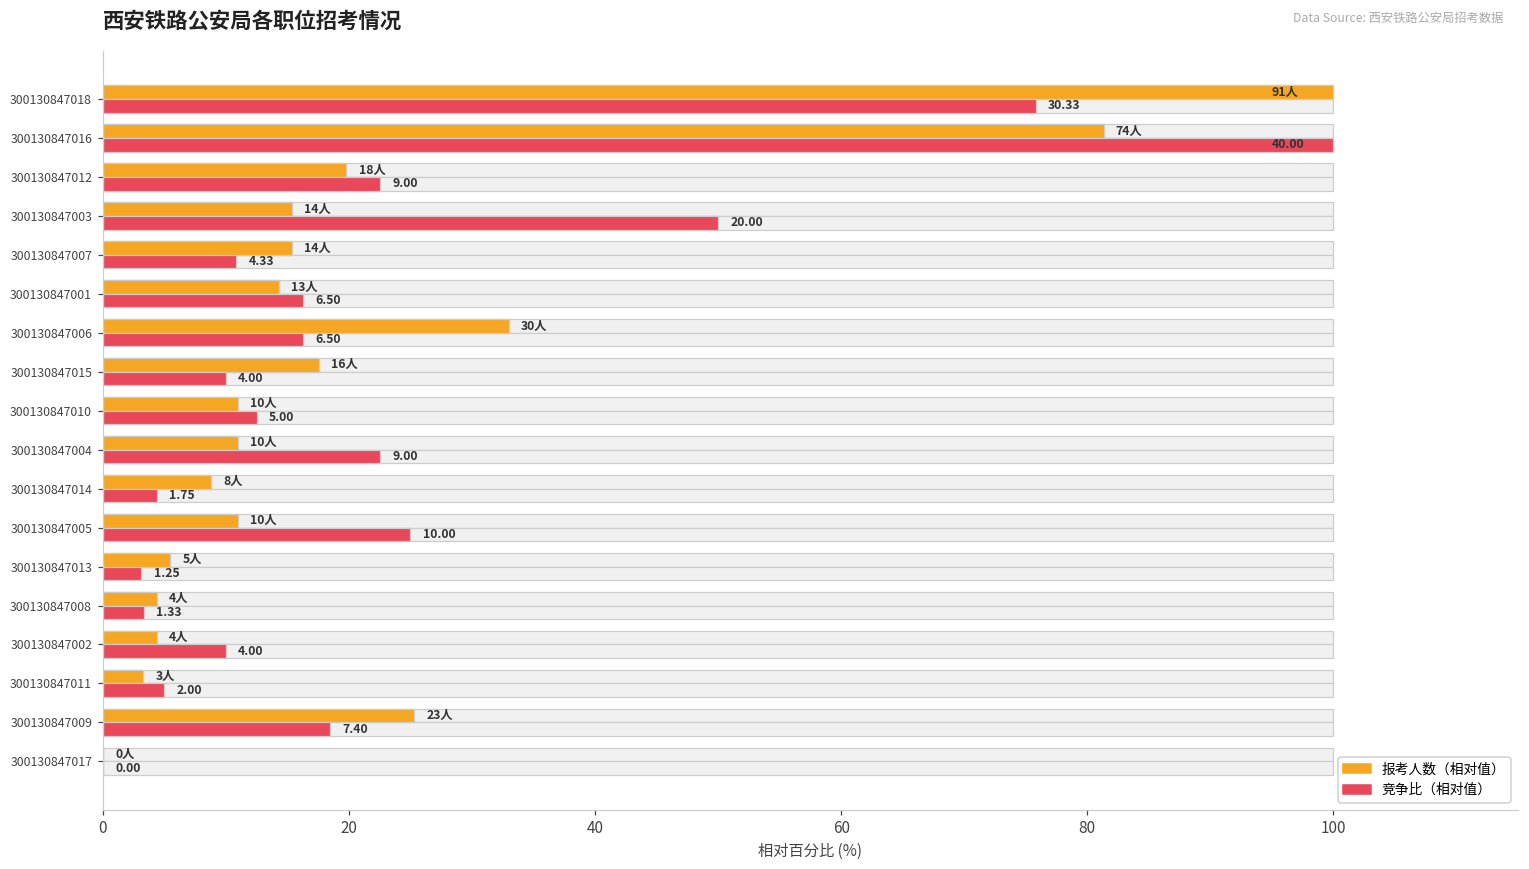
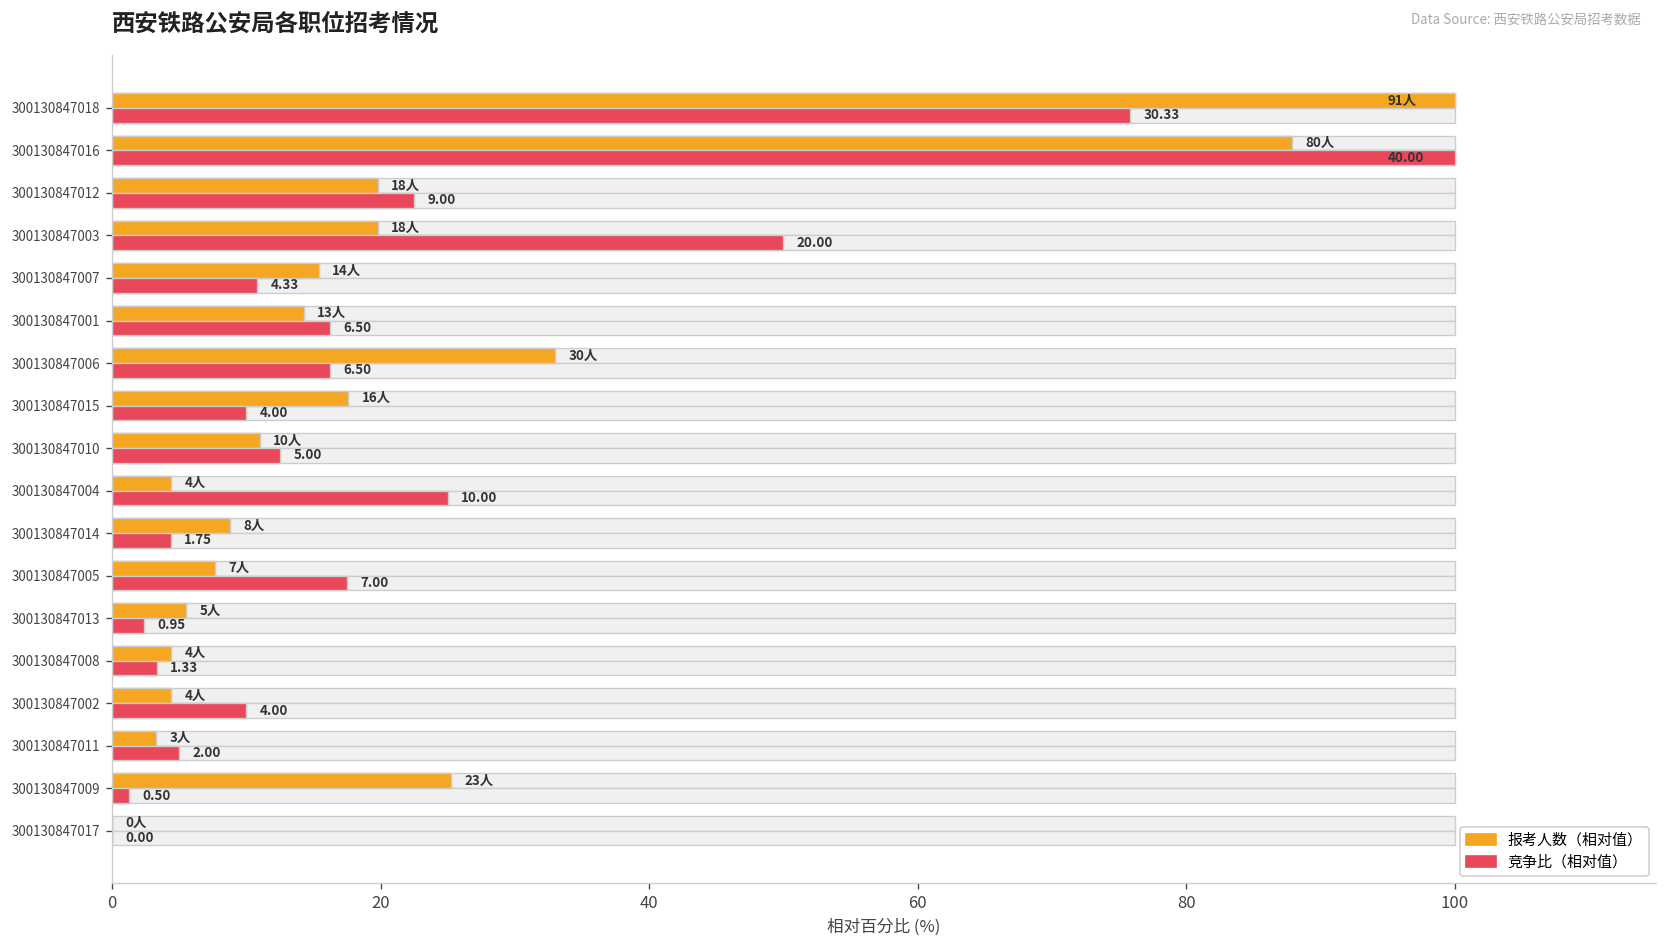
报考人数（相对值）, 300130847016: 74人 -> 80人
报考人数（相对值）, 300130847003: 14人 -> 18人
报考人数（相对值）, 300130847004: 10人 -> 4人
竞争比（相对值）, 300130847004: 9.00 -> 10.00
报考人数（相对值）, 300130847005: 10人 -> 7人
竞争比（相对值）, 300130847005: 10.00 -> 7.00
竞争比（相对值）, 300130847013: 1.25 -> 0.95
竞争比（相对值）, 300130847009: 7.40 -> 0.50
